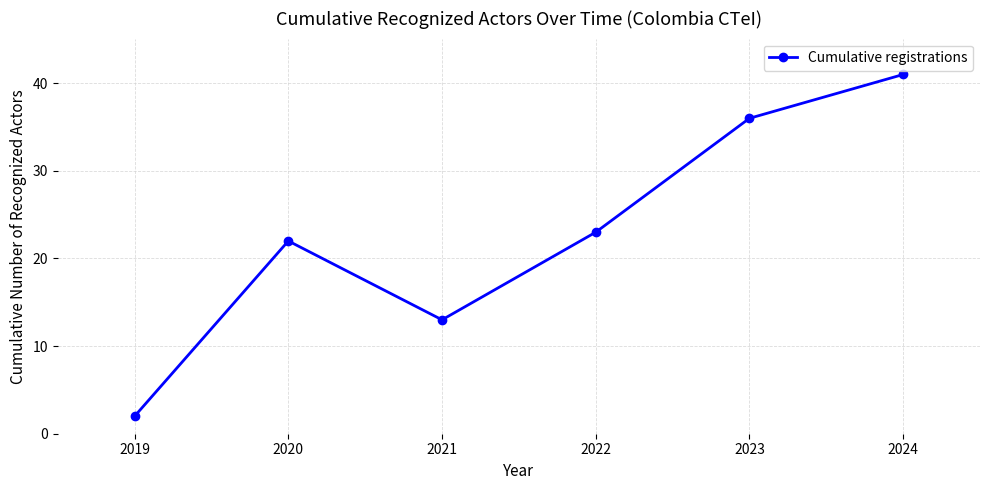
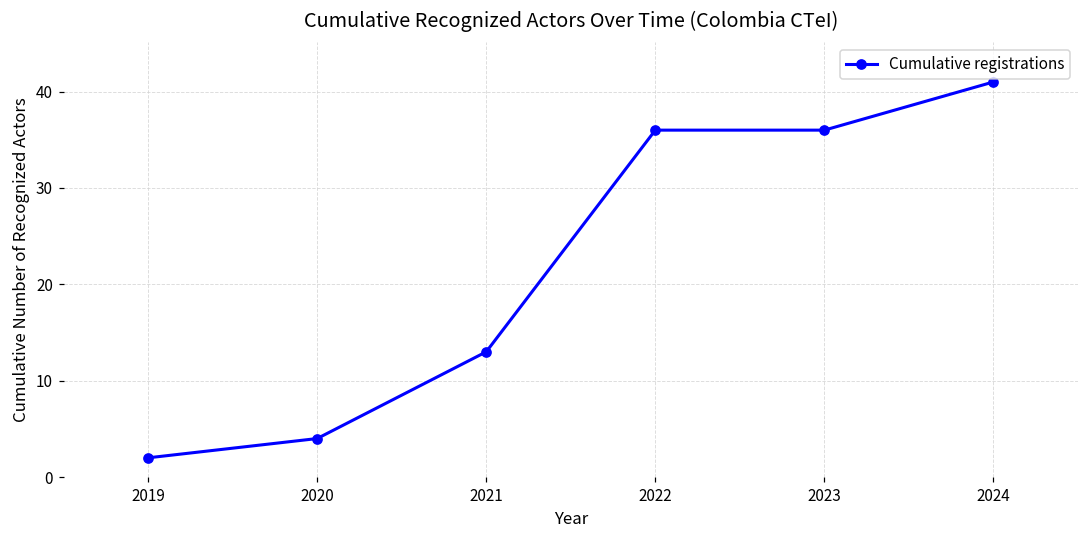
2020: 22 -> 4
2022: 23 -> 36
